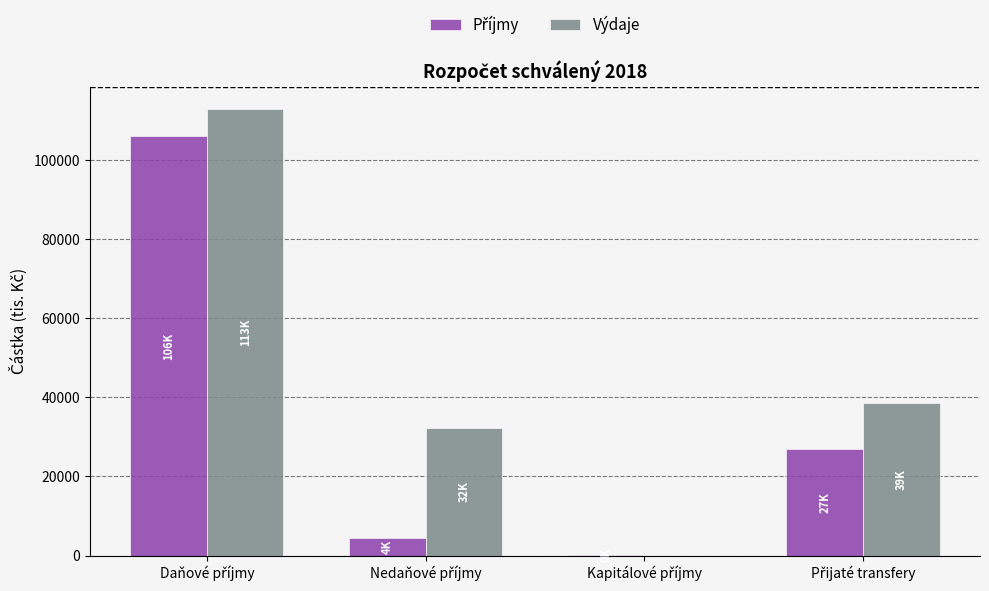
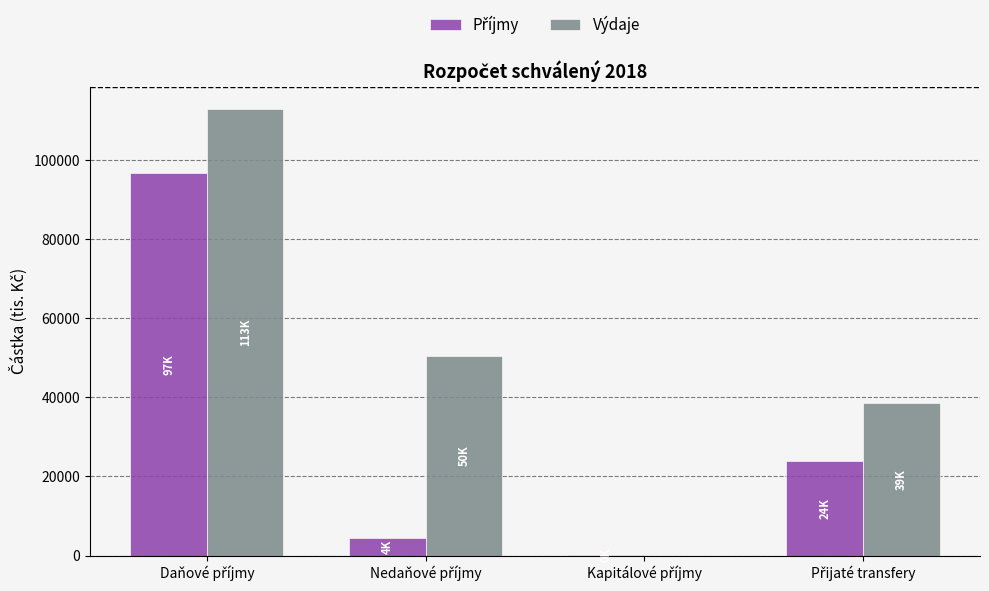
Příjmy, Daňové příjmy: 106K -> 97K
Výdaje, Nedaňové příjmy: 32K -> 50K
Příjmy, Přijaté transfery: 27K -> 24K
